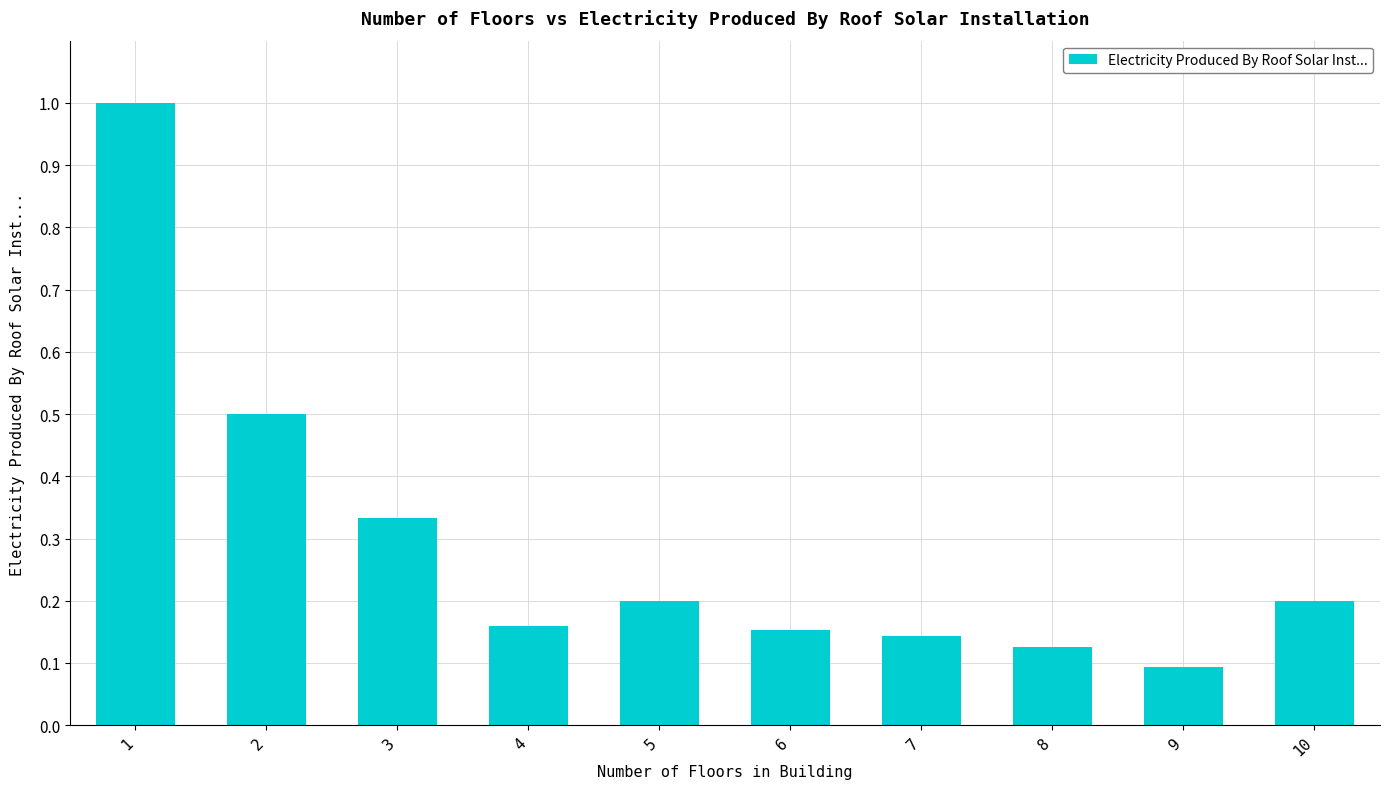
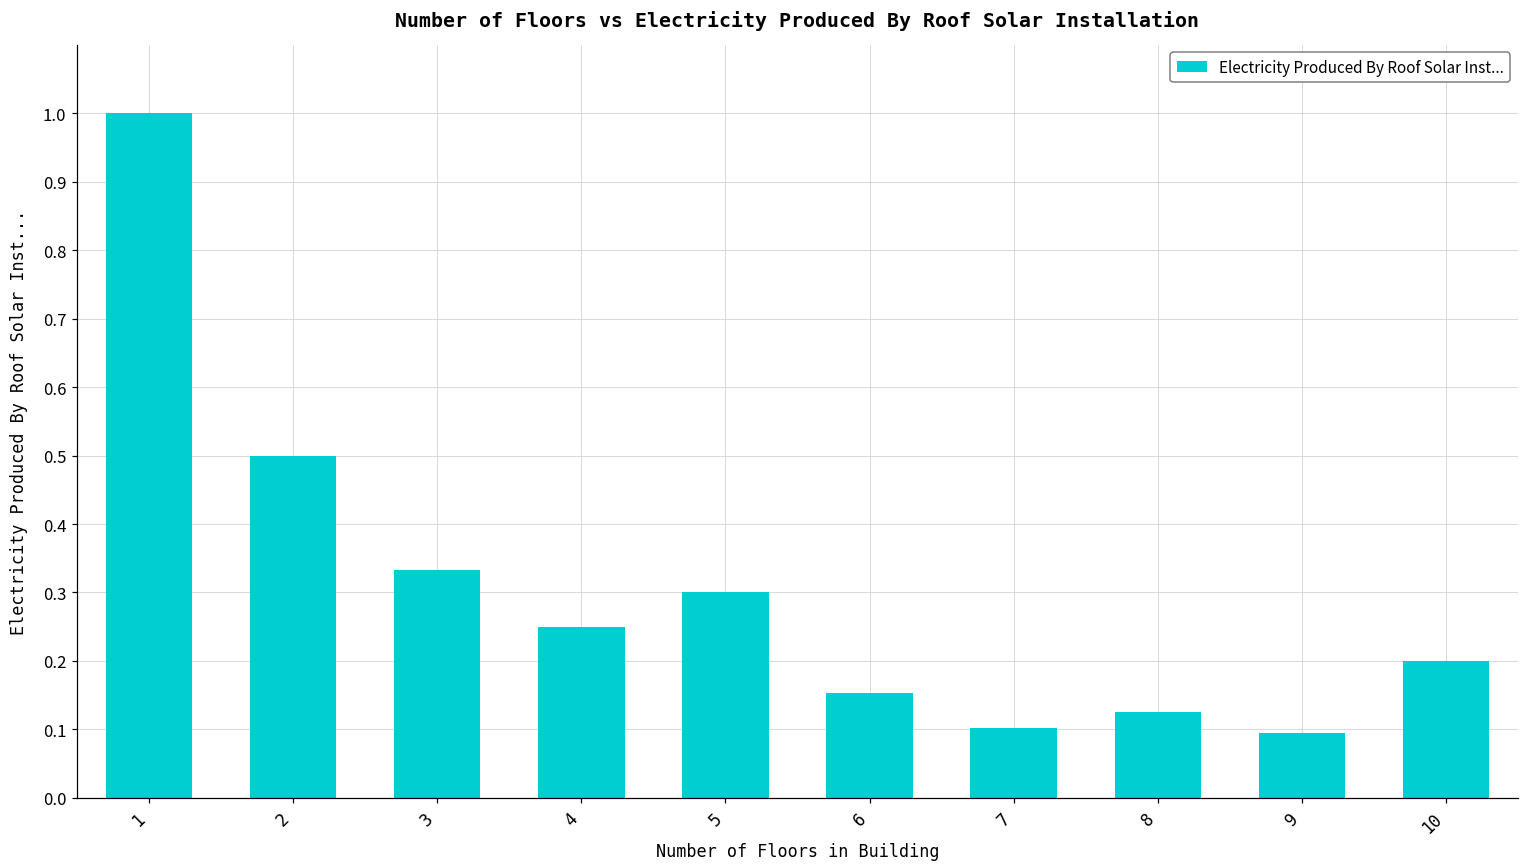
4: 0.16 -> 0.25
5: 0.2 -> 0.3
7: 0.14 -> 0.10
